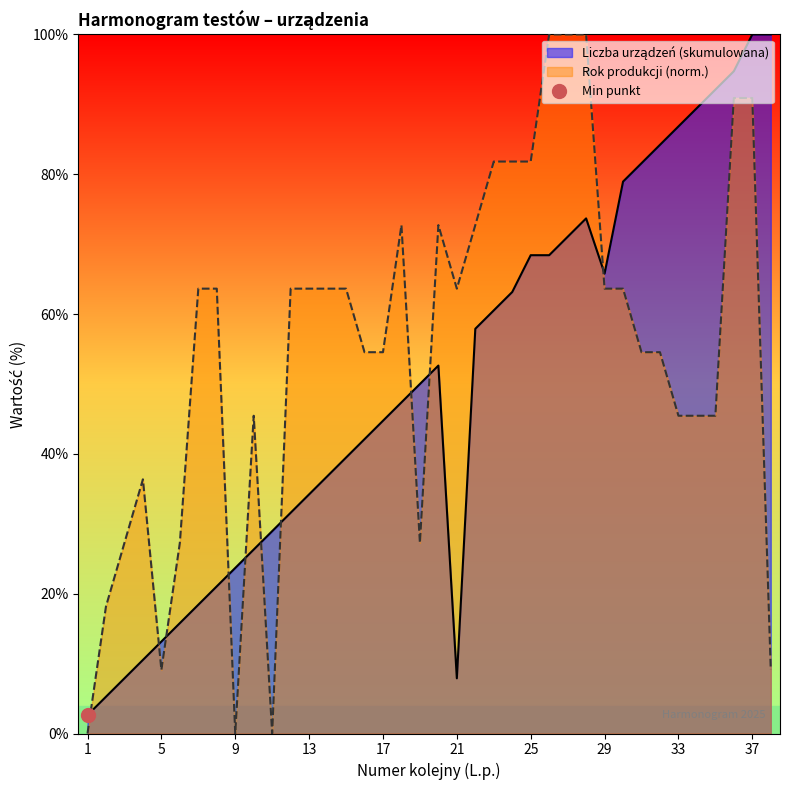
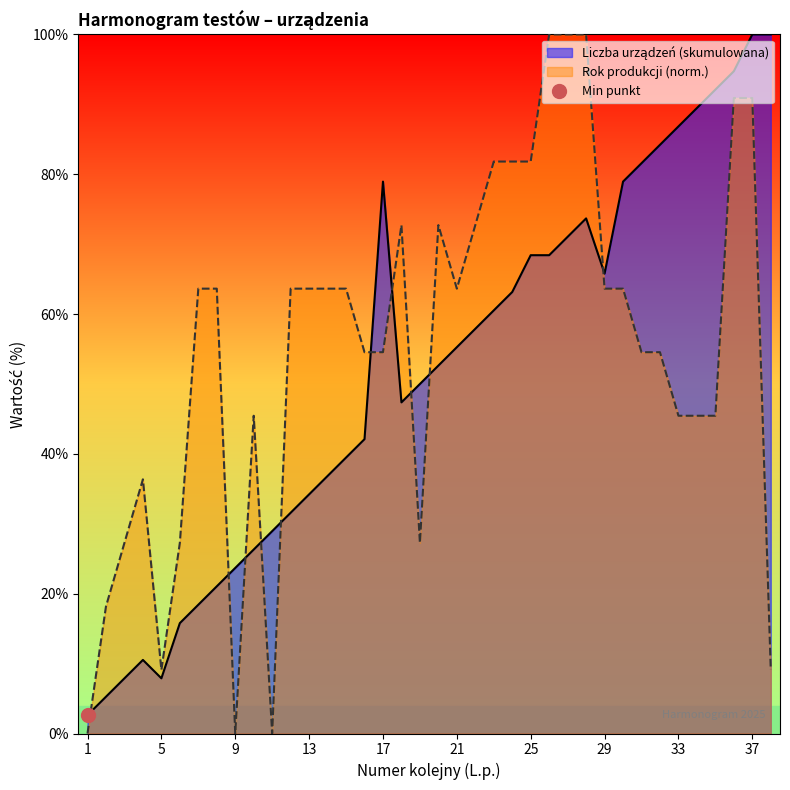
Liczba urządzeń (skumulowana), 5: 13% -> 8%
Liczba urządzeń (skumulowana), 17: 45% -> 79%
Liczba urządzeń (skumulowana), 21: 8% -> 55%
